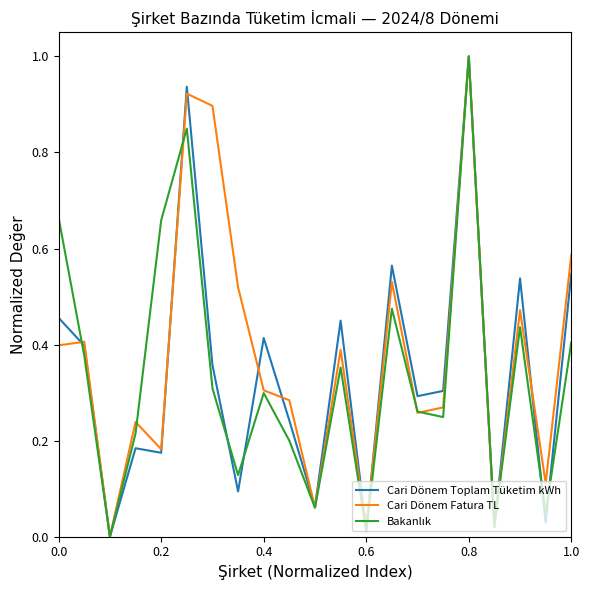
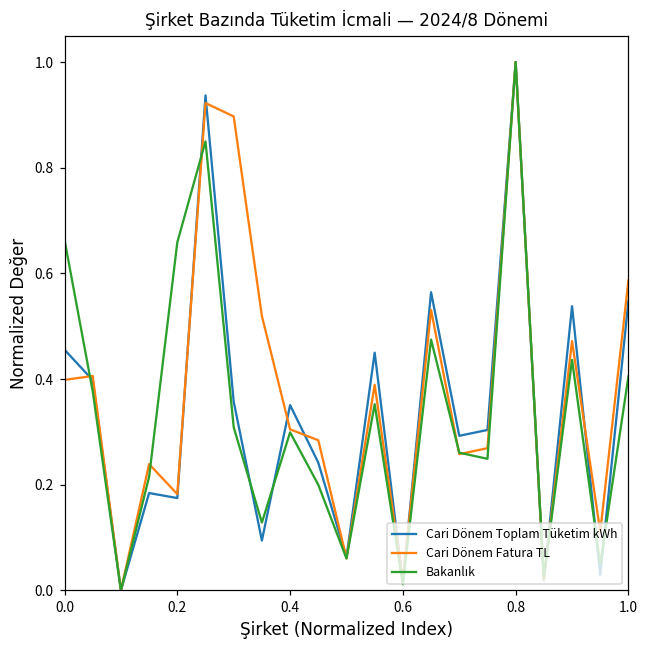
Cari Dönem Toplam Tüketim kWh, 0.4: 0.41 -> 0.35
